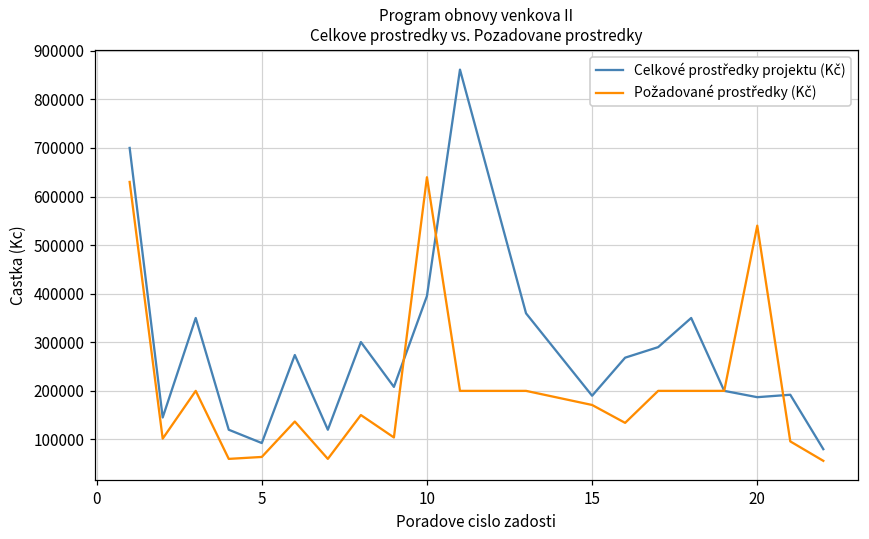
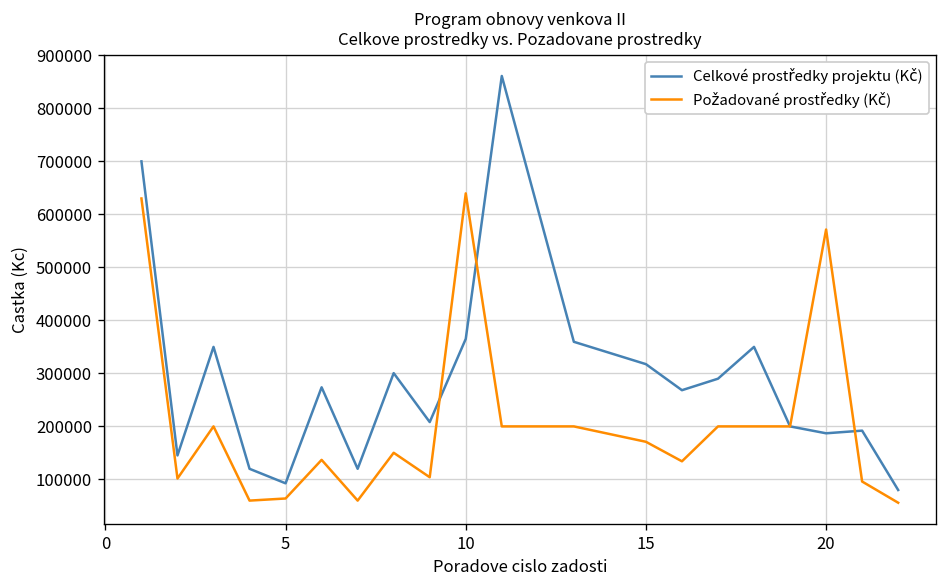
Celkové prostředky projektu (Kč), 10: 400000 -> 370000
Celkové prostředky projektu (Kč), 15: 190000 -> 320000
Požadované prostředky (Kč), 20: 540000 -> 570000
